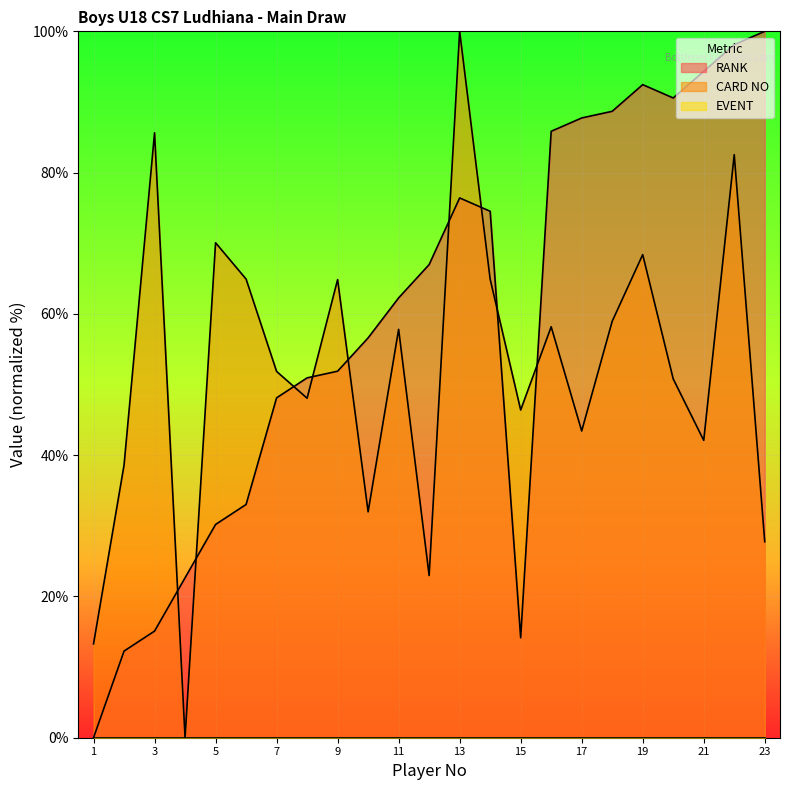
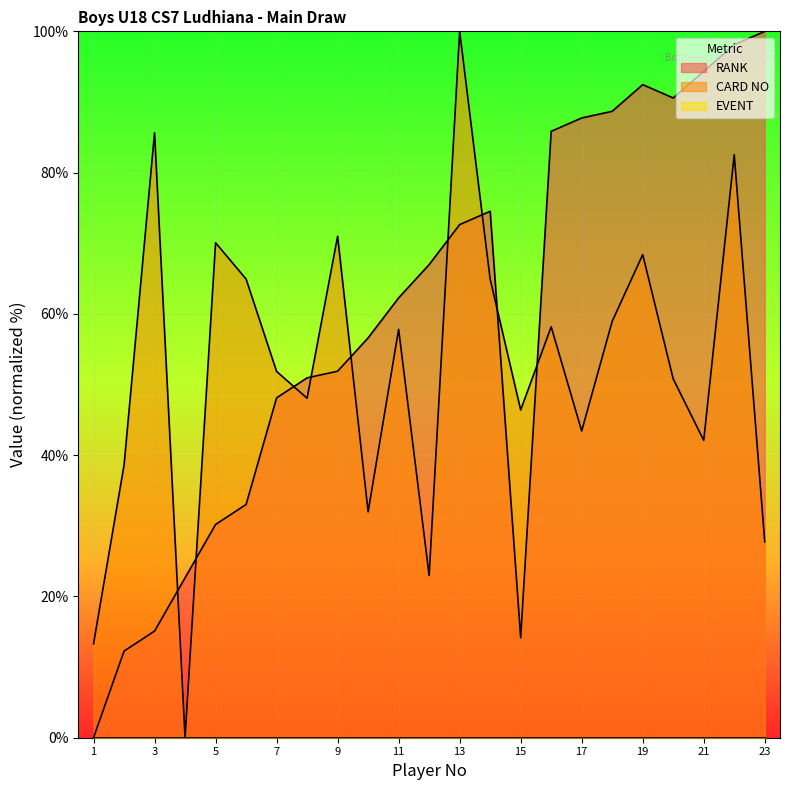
CARD NO, 9: 65% -> 71%
RANK, 13: 76% -> 73%
